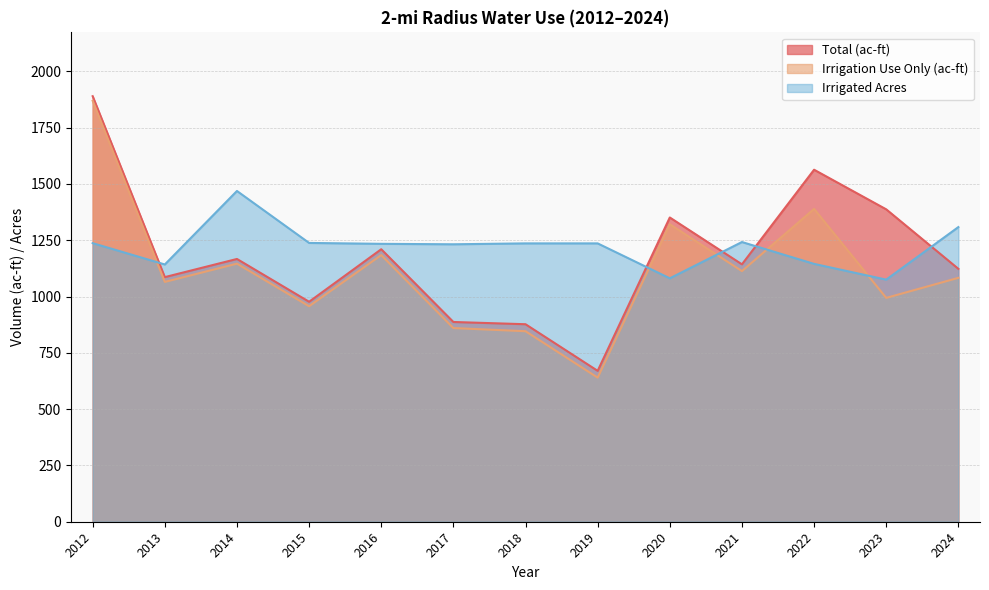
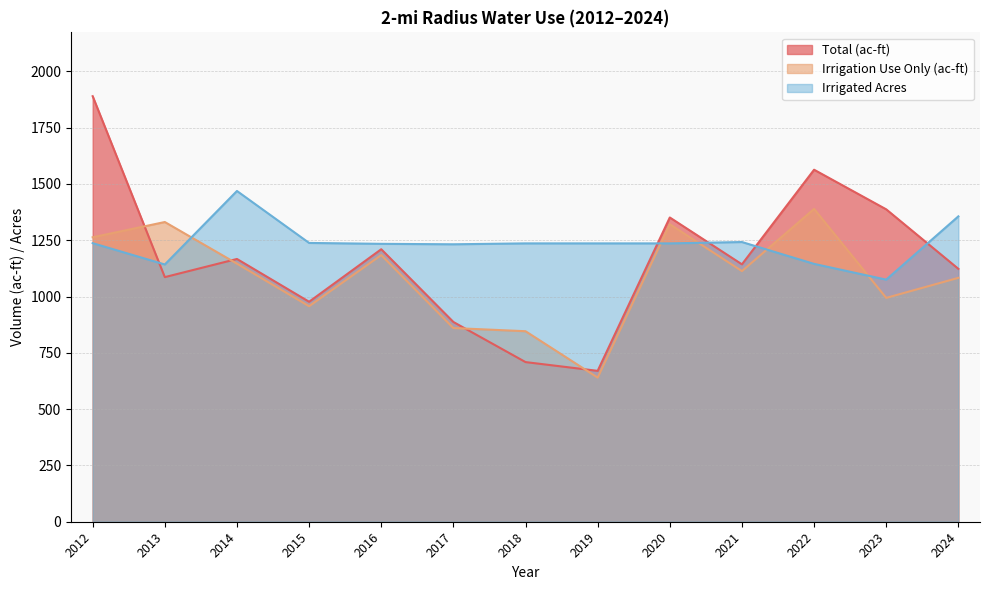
Irrigation Use Only (ac-ft), 2012: 1870 -> 1260
Irrigation Use Only (ac-ft), 2013: 1070 -> 1330
Total (ac-ft), 2018: 880 -> 710
Irrigated Acres, 2020: 1080 -> 1240
Irrigated Acres, 2024: 1310 -> 1360
